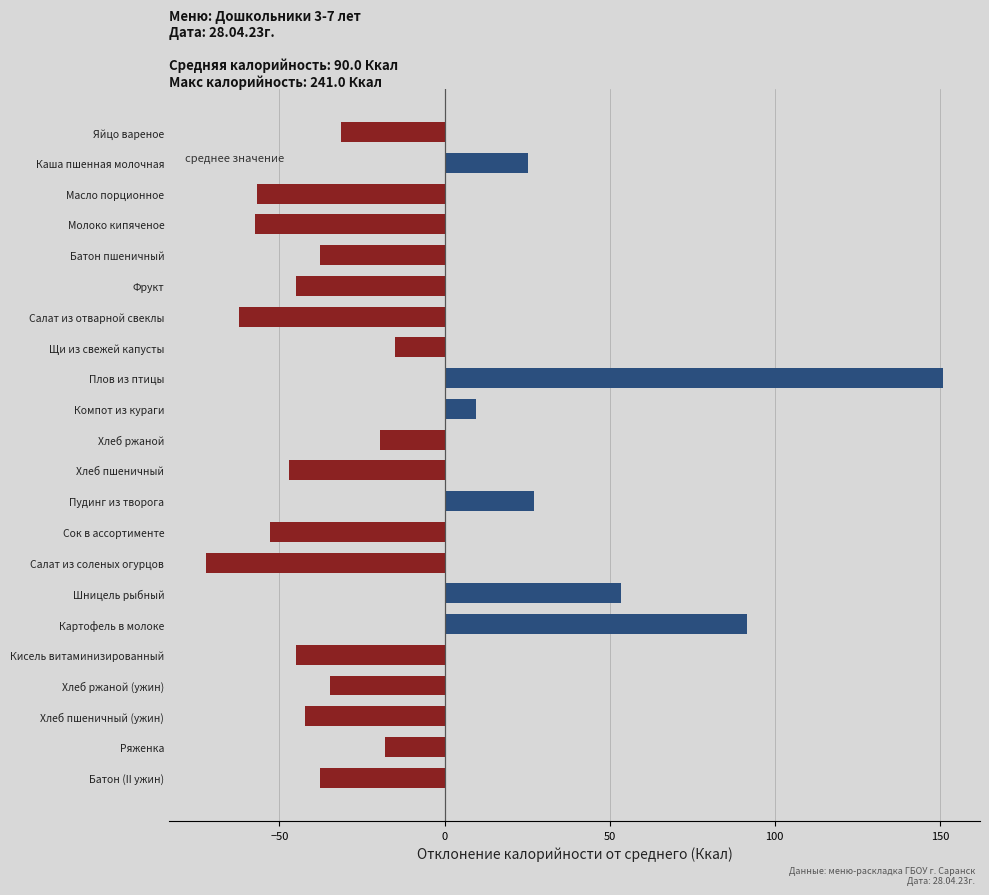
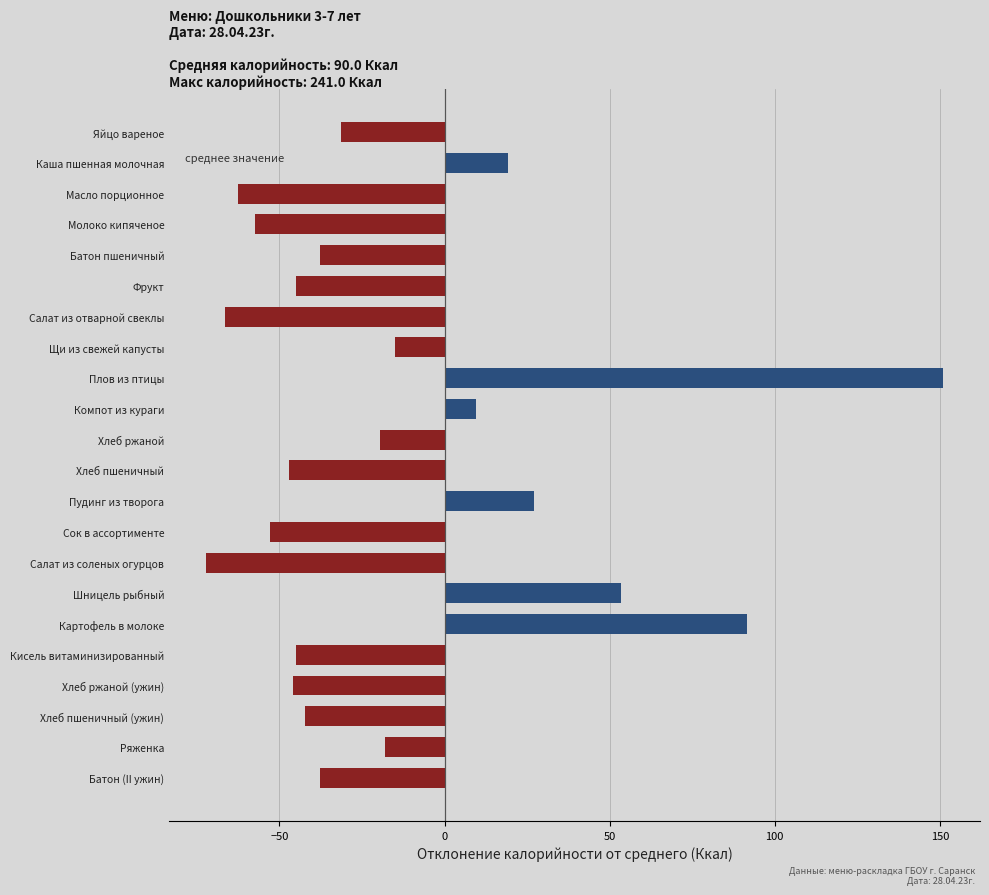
Каша пшенная молочная: 25 -> 19
Масло порционное: -57 -> -63
Салат из отварной свеклы: -62 -> -66
Хлеб ржаной (ужин): -35 -> -46
